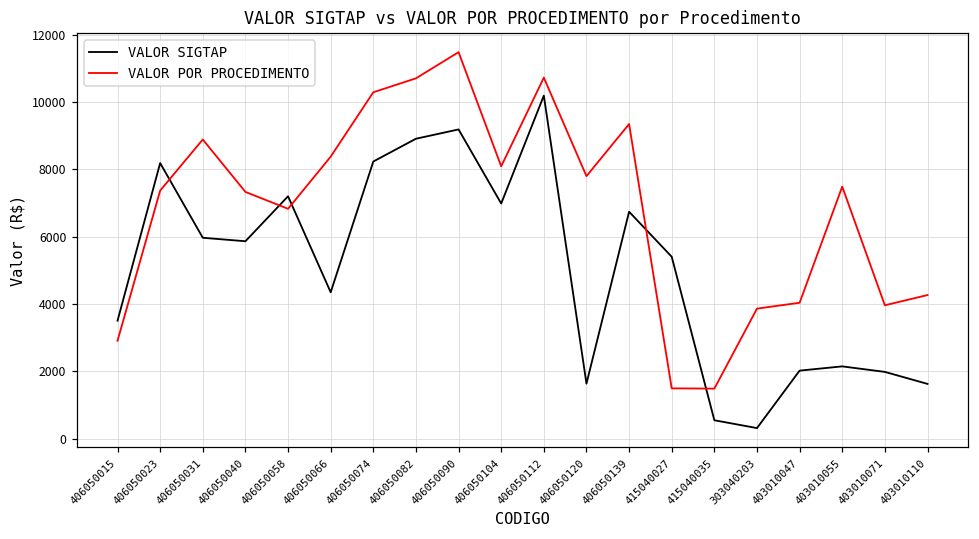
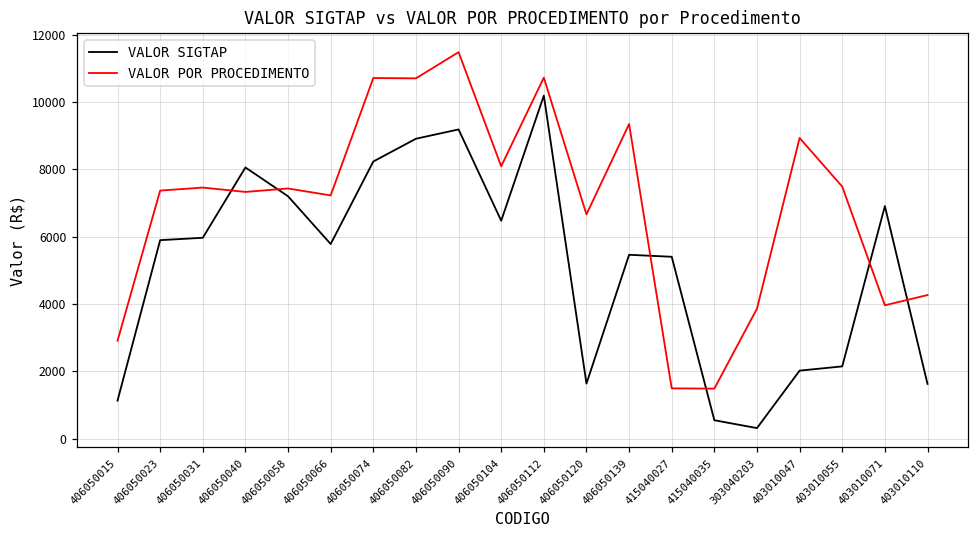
VALOR SIGTAP, 406050015: 3500 -> 1100
VALOR SIGTAP, 406050023: 8200 -> 5900
VALOR POR PROCEDIMENTO, 406050031: 8900 -> 7500
VALOR SIGTAP, 406050040: 5900 -> 8100
VALOR POR PROCEDIMENTO, 406050058: 6800 -> 7400
VALOR SIGTAP, 406050066: 4300 -> 5800
VALOR POR PROCEDIMENTO, 406050066: 8400 -> 7200
VALOR POR PROCEDIMENTO, 406050074: 10300 -> 10700
VALOR SIGTAP, 406050104: 7000 -> 6500
VALOR POR PROCEDIMENTO, 406050120: 7800 -> 6700
VALOR SIGTAP, 406050139: 6700 -> 5500
VALOR POR PROCEDIMENTO, 403010047: 4000 -> 8900
VALOR SIGTAP, 403010071: 2000 -> 6900
